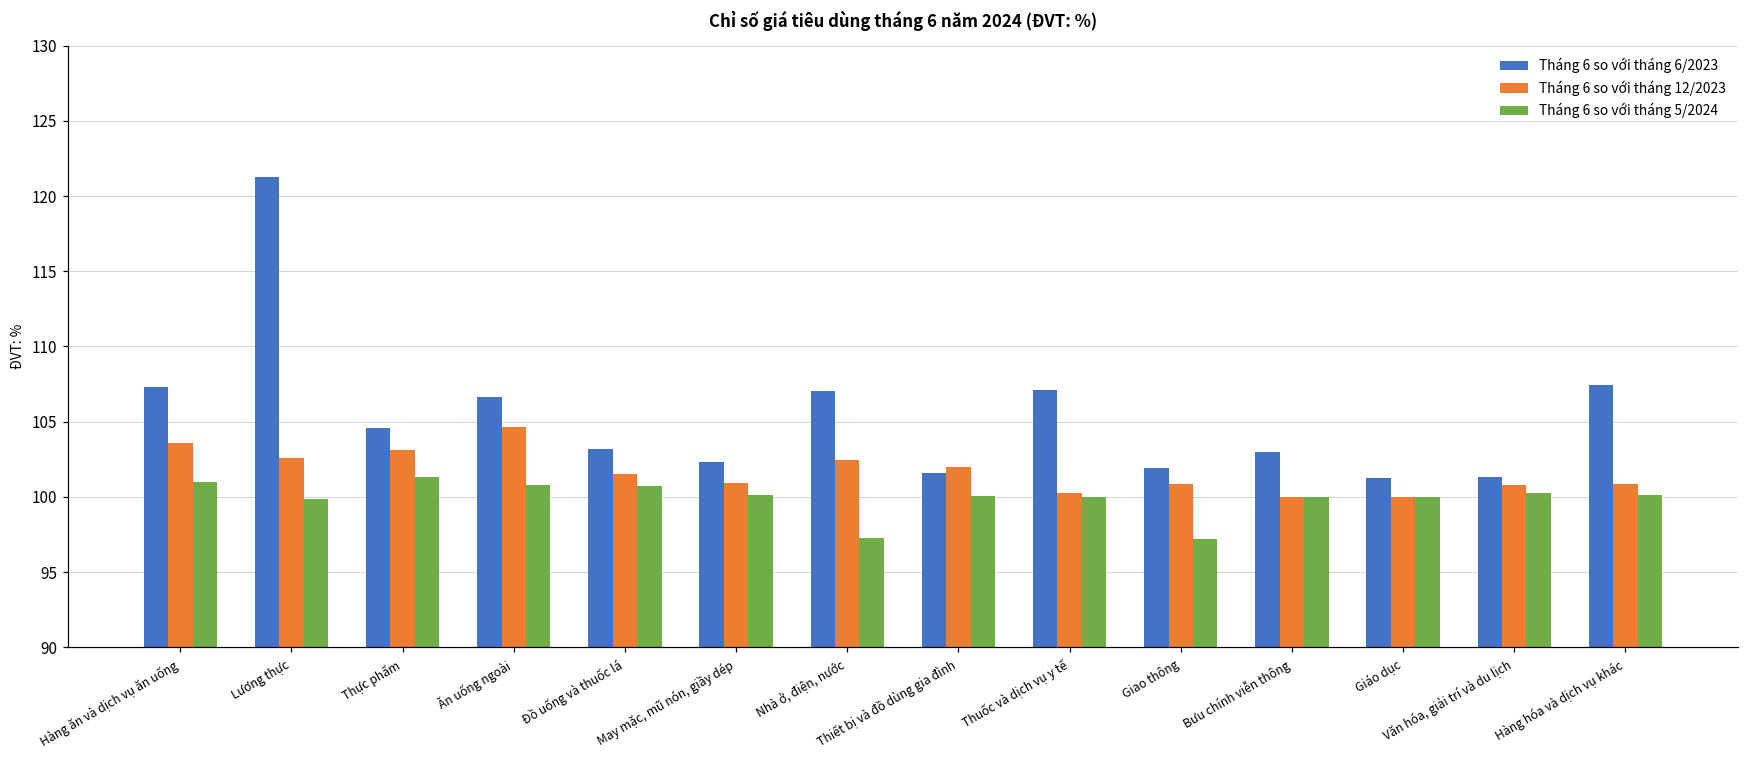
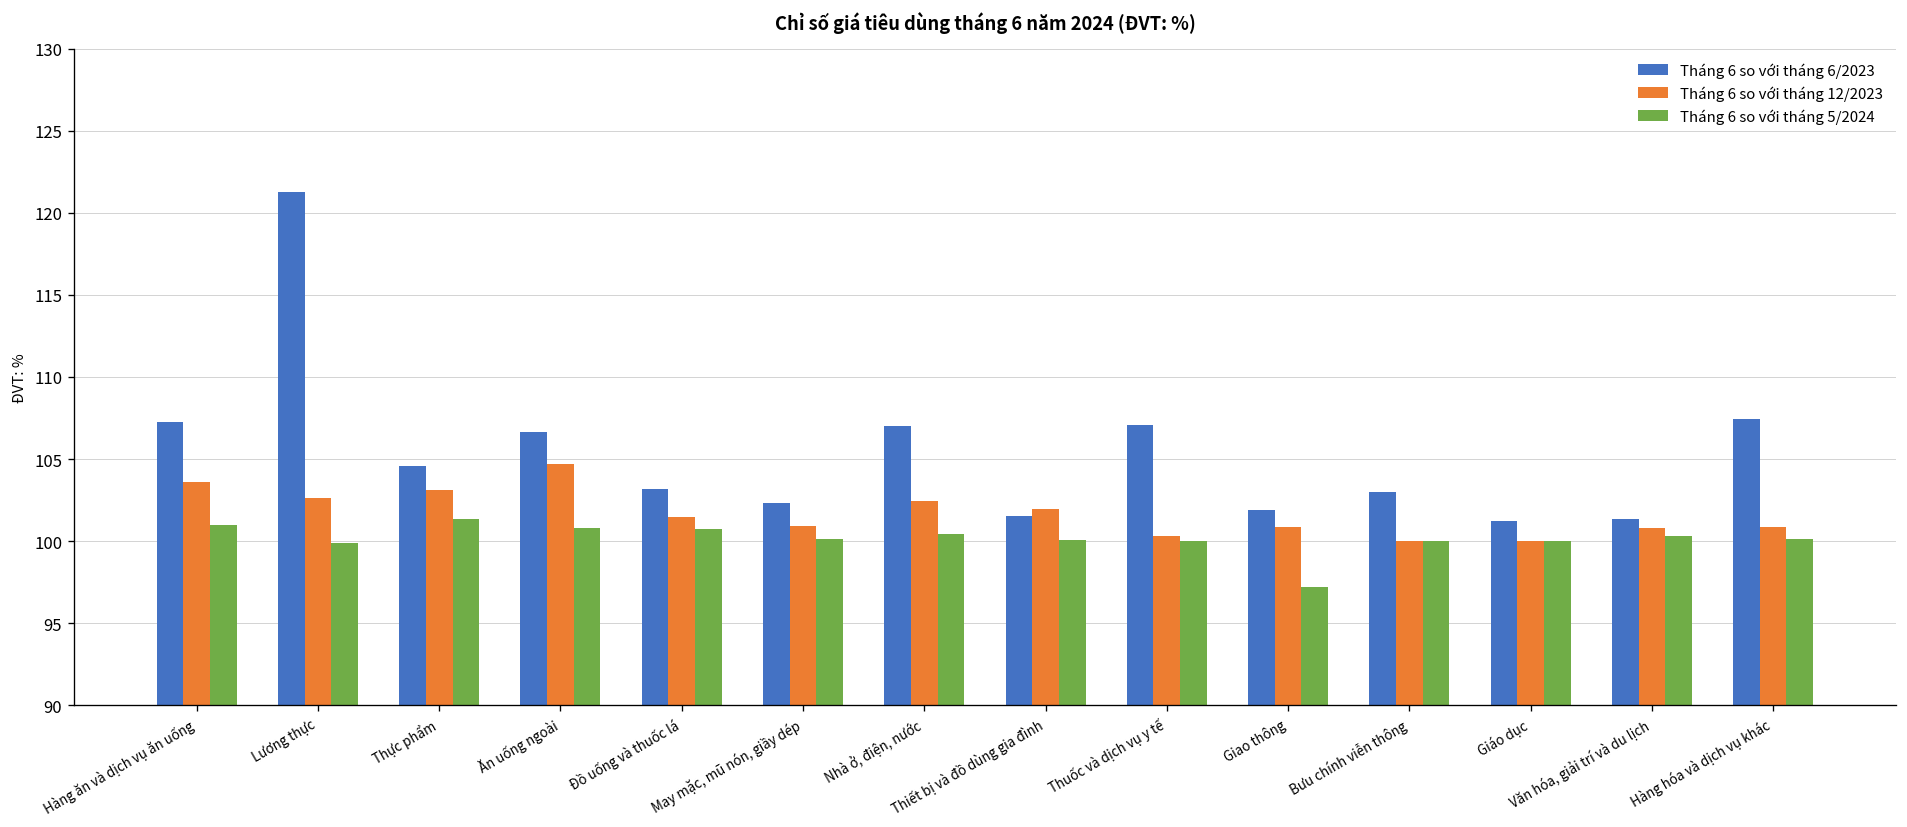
Tháng 6 so với tháng 5/2024, Nhà ở, điện, nước: 97.3 -> 100.4
